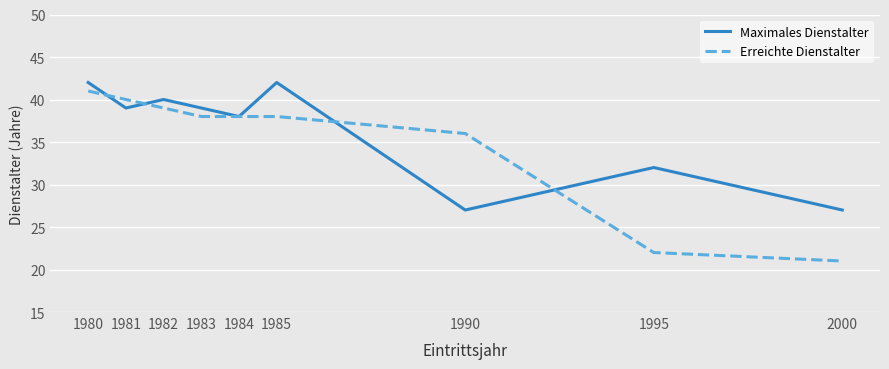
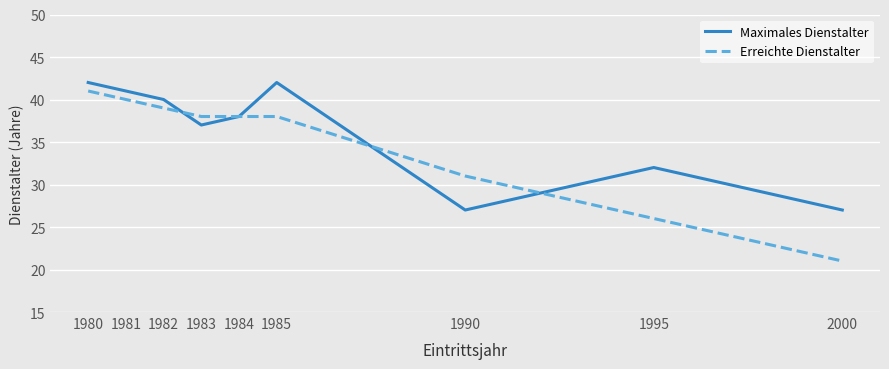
Maximales Dienstalter, 1981: 39 -> 41
Maximales Dienstalter, 1983: 39 -> 37
Erreichte Dienstalter, 1990: 36 -> 31
Erreichte Dienstalter, 1995: 22 -> 26
